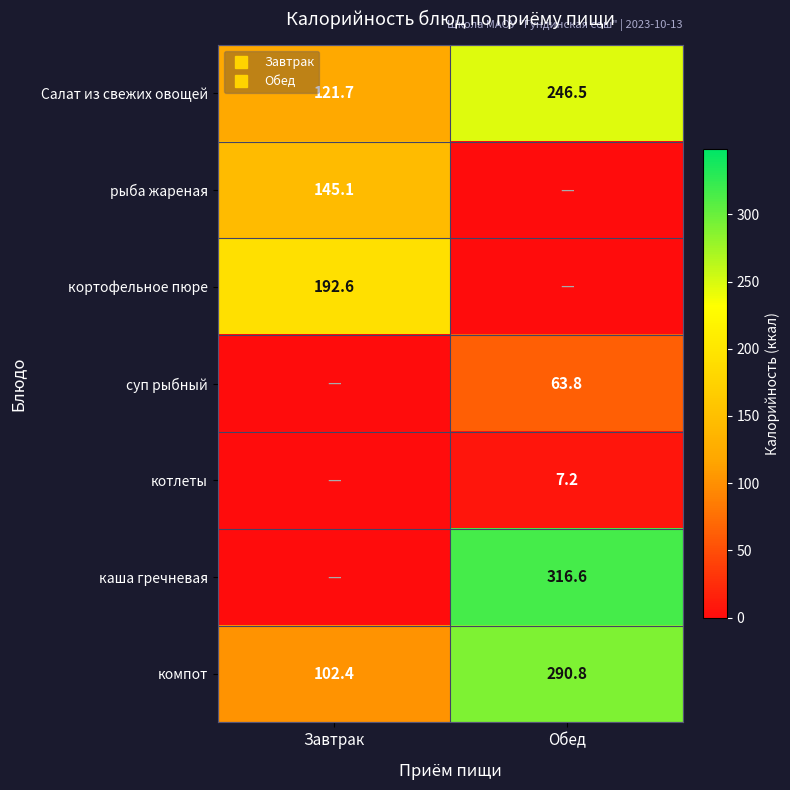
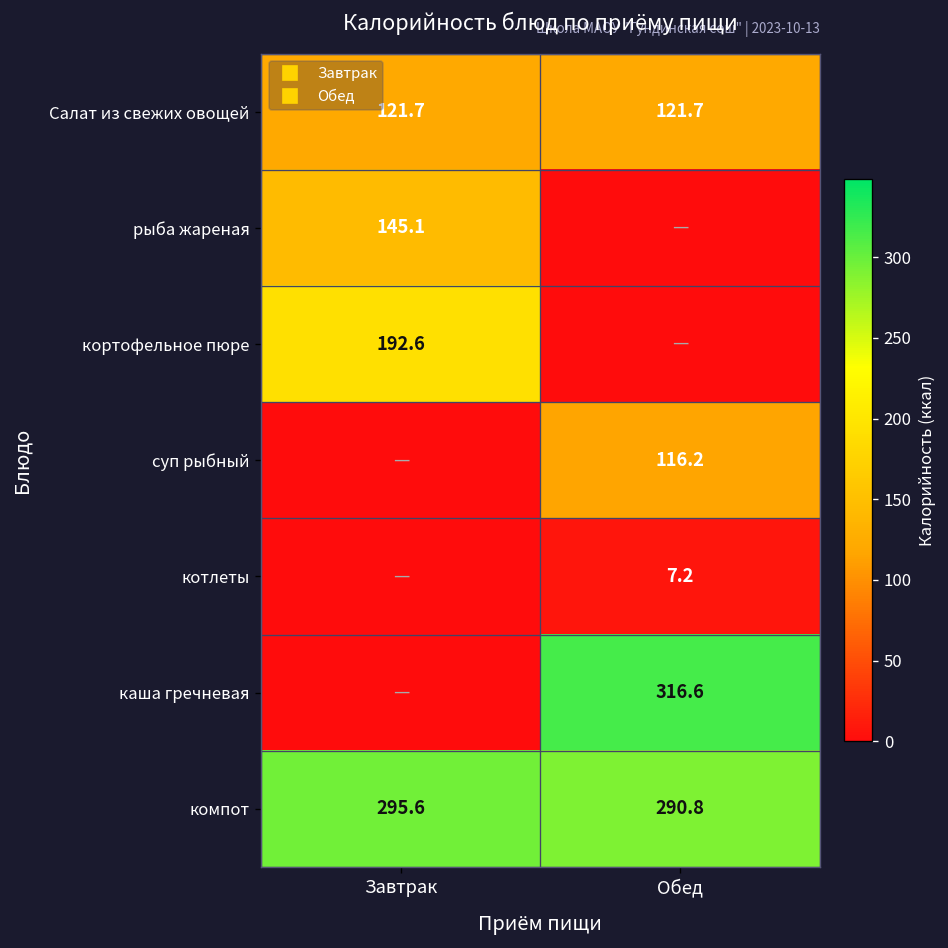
Салат из свежих овощей, Обед: 246.5 -> 121.7
суп рыбный, Обед: 63.8 -> 116.2
компот, Завтрак: 102.4 -> 295.6
